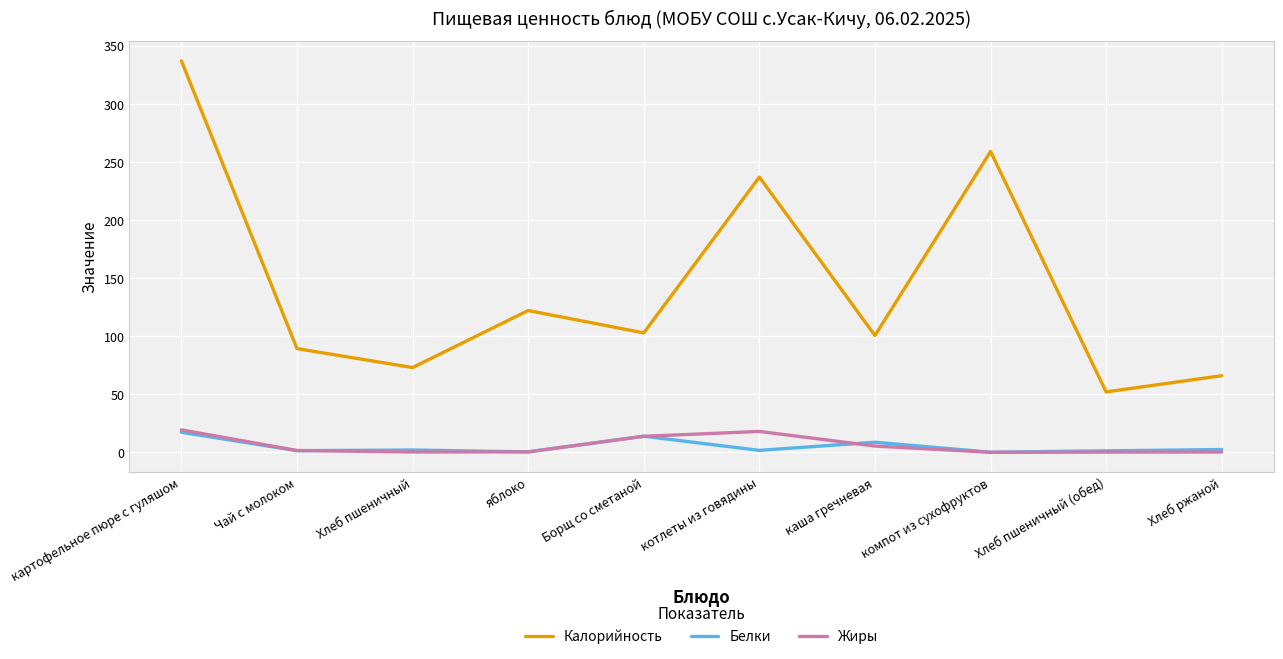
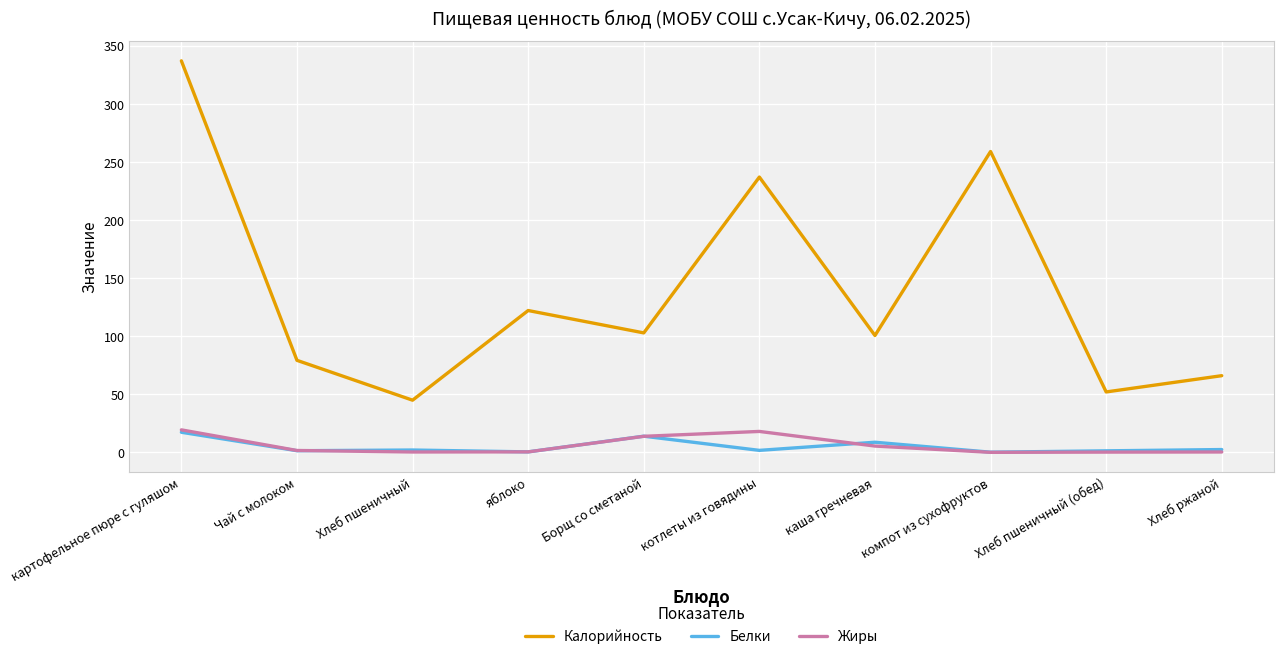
Калорийность, Чай с молоком: 89 -> 79
Калорийность, Хлеб пшеничный: 73 -> 45
